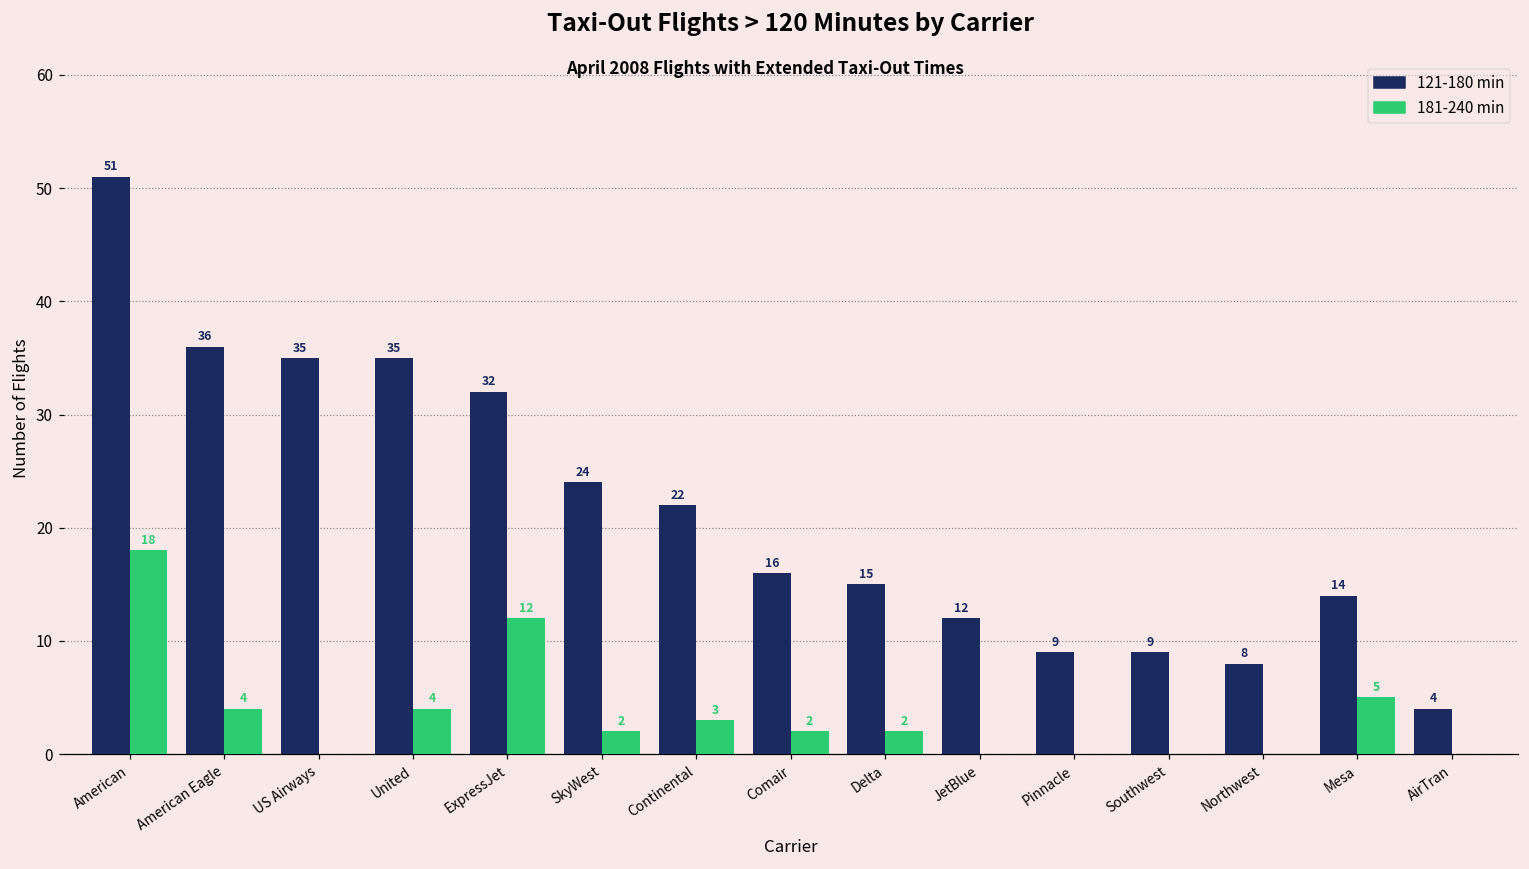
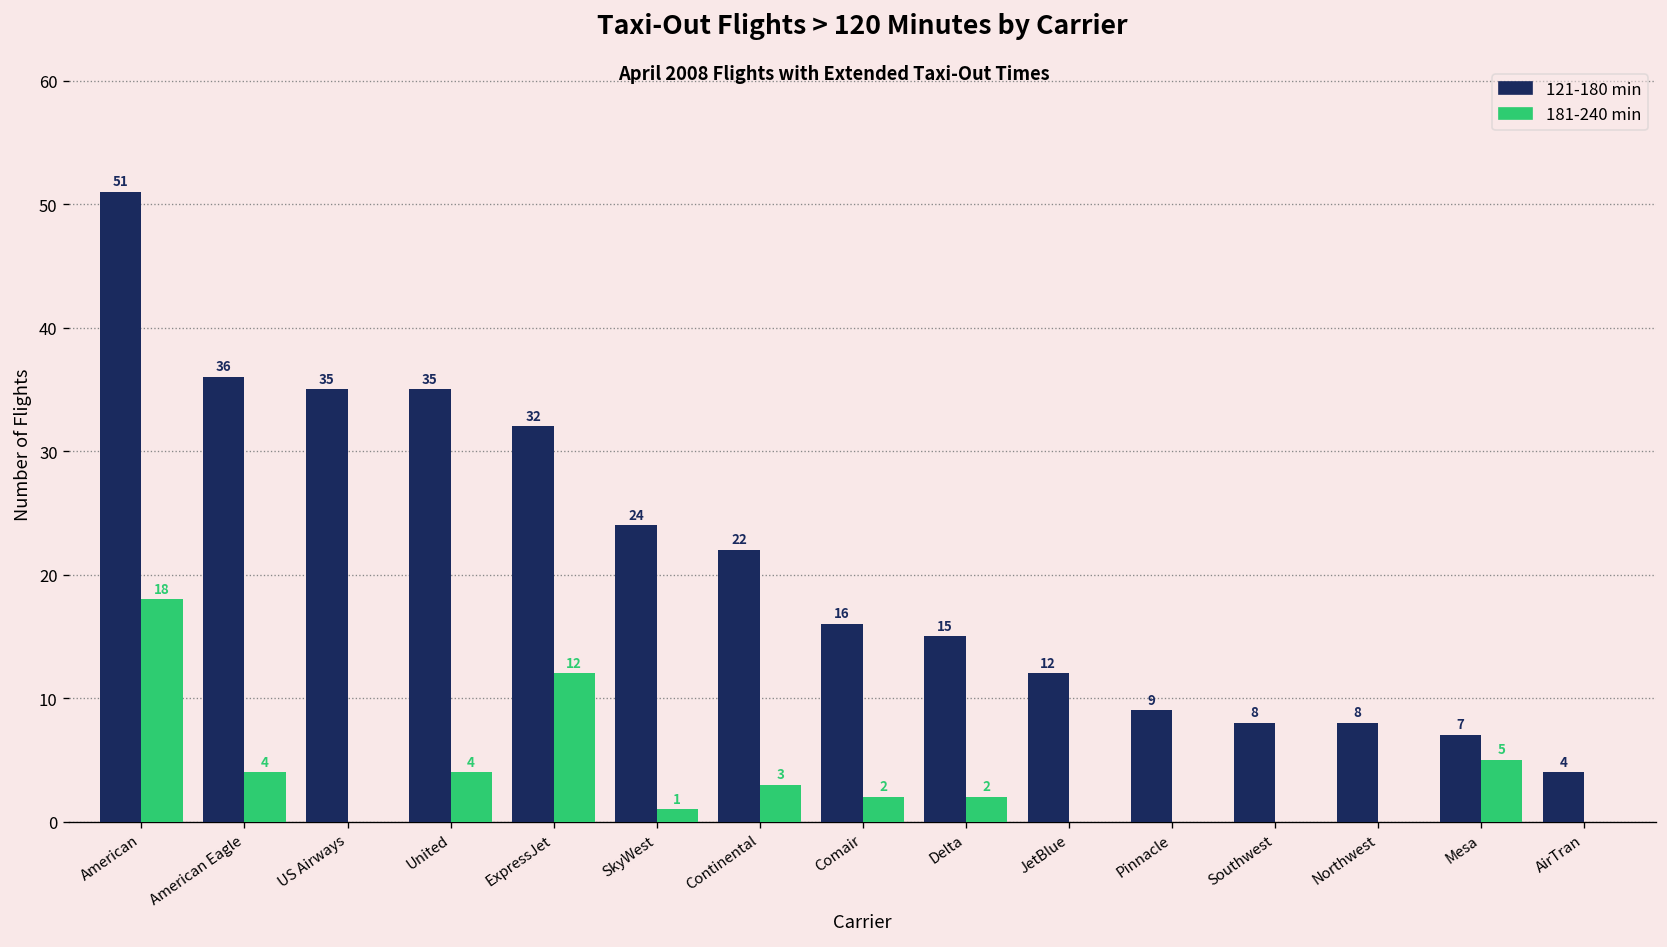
181-240 min, SkyWest: 2 -> 1
121-180 min, Southwest: 9 -> 8
121-180 min, Mesa: 14 -> 7
